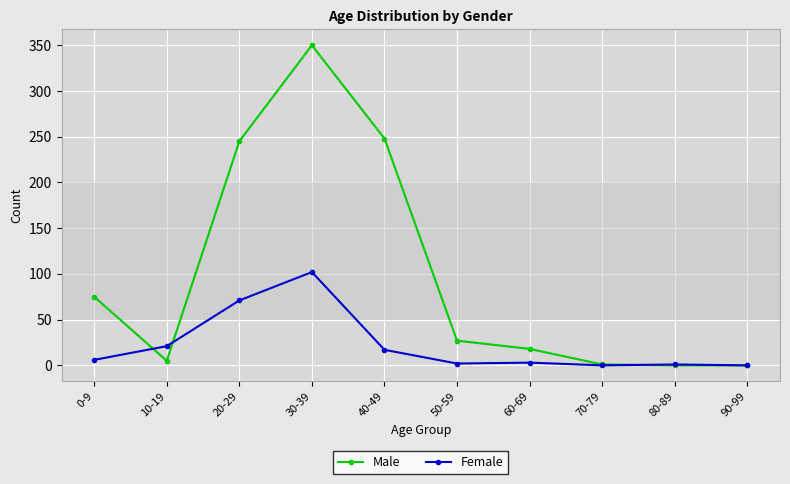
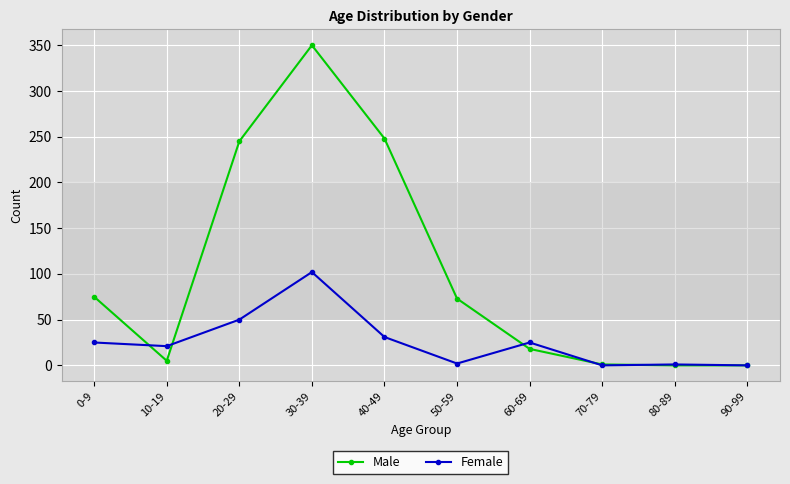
Female, 0-9: 10 -> 30
Female, 20-29: 70 -> 50
Female, 40-49: 20 -> 30
Male, 50-59: 30 -> 70
Female, 60-69: 0 -> 30
